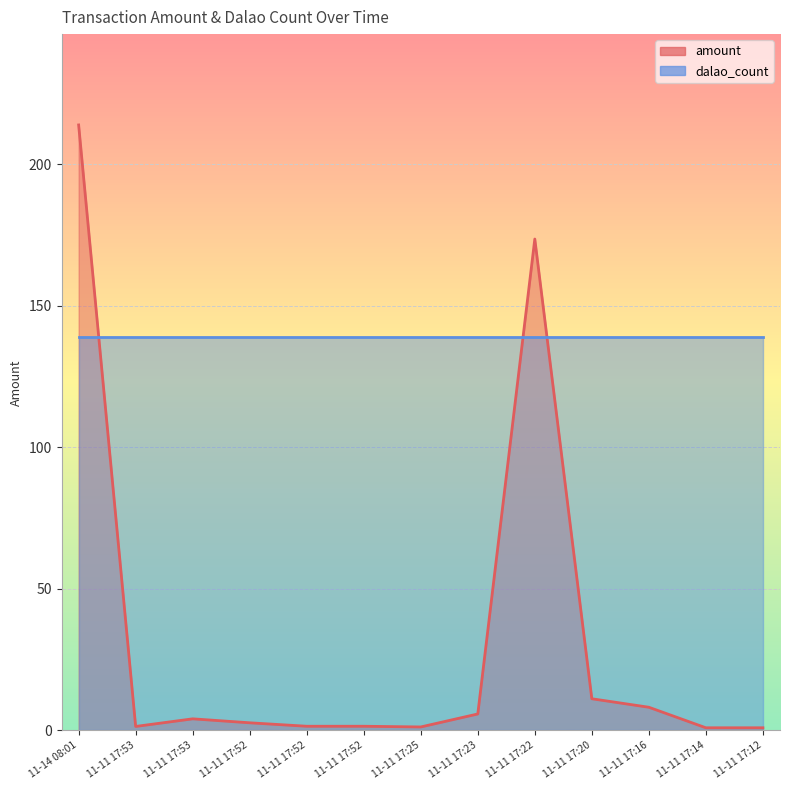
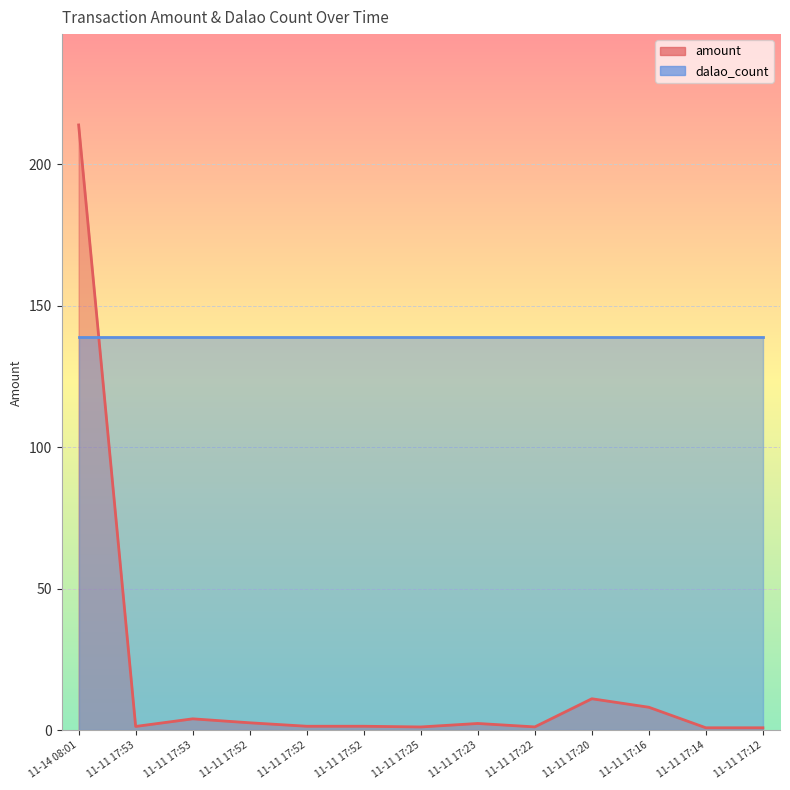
amount, 11-11 17:23: 6 -> 2
amount, 11-11 17:22: 174 -> 1
